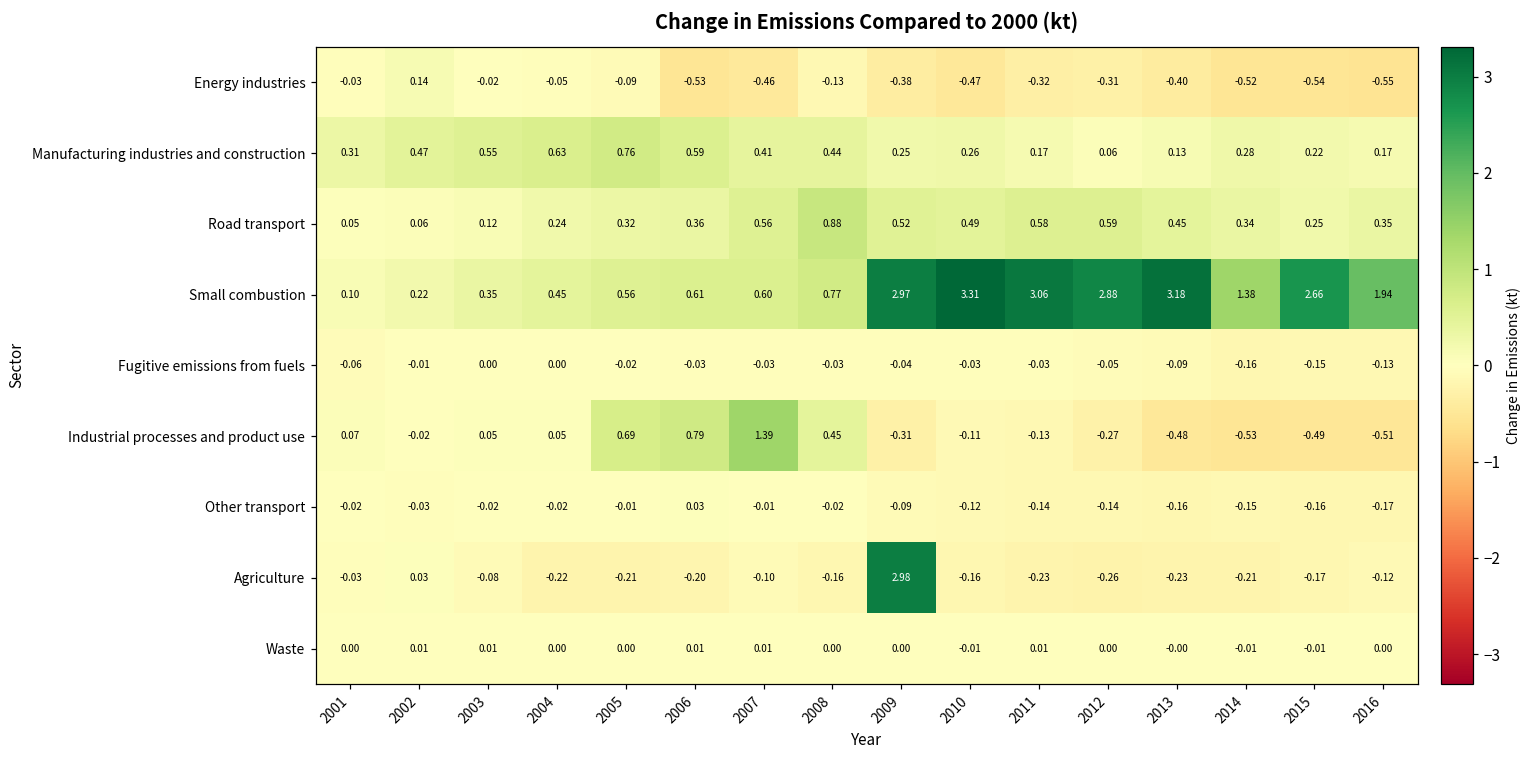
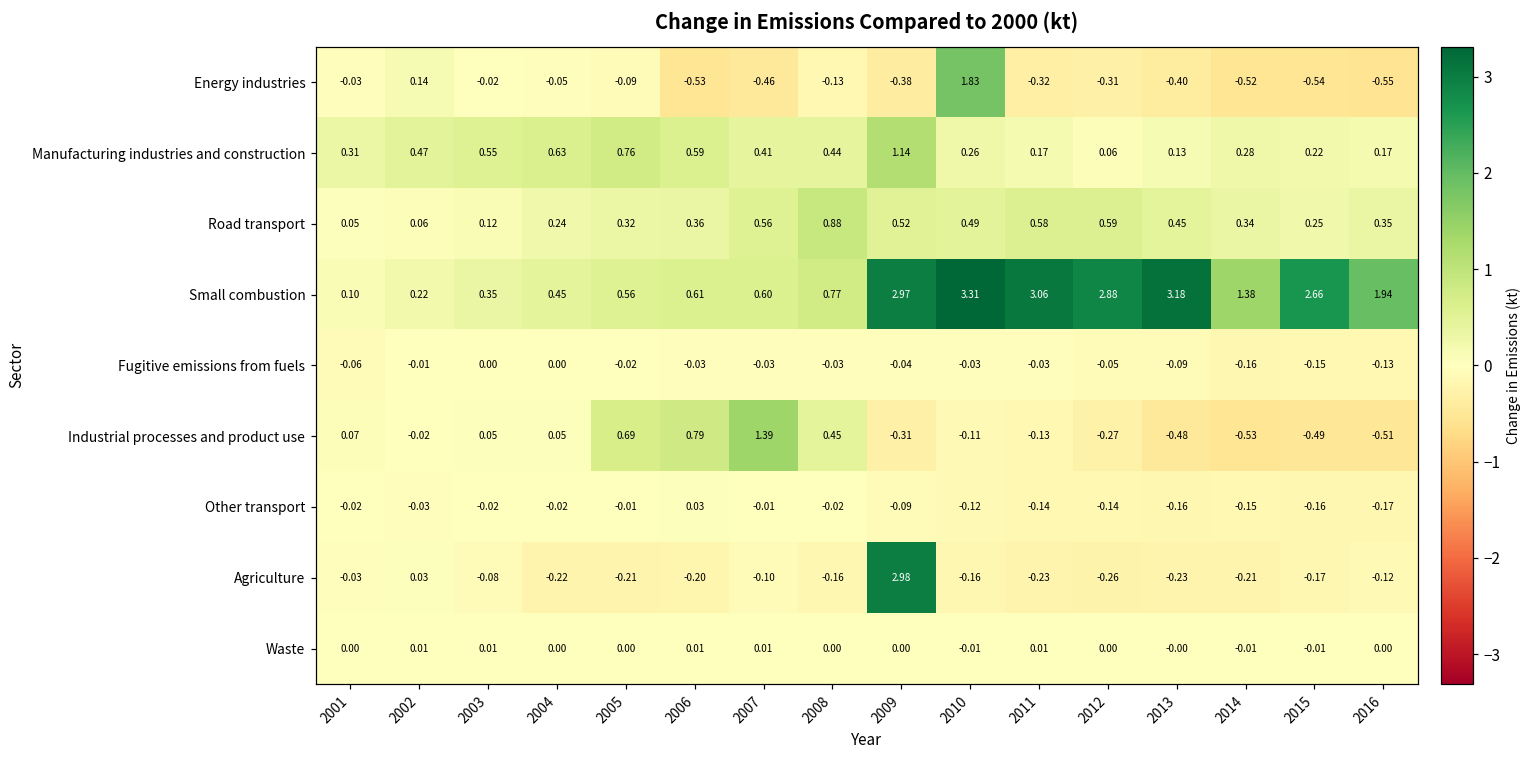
Energy industries, 2010: -0.47 -> 1.83
Manufacturing industries and construction, 2009: 0.25 -> 1.14
